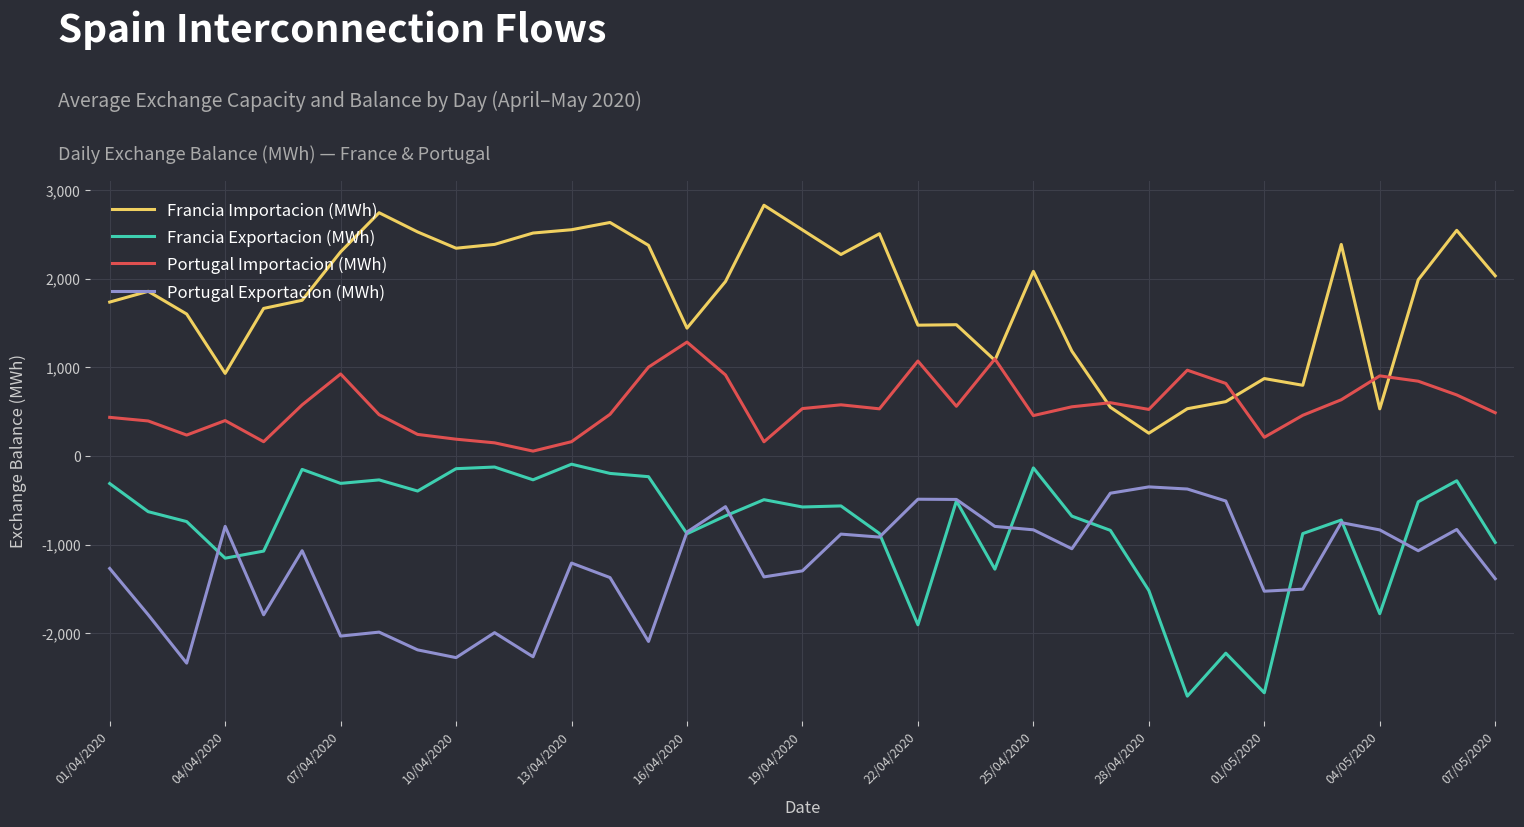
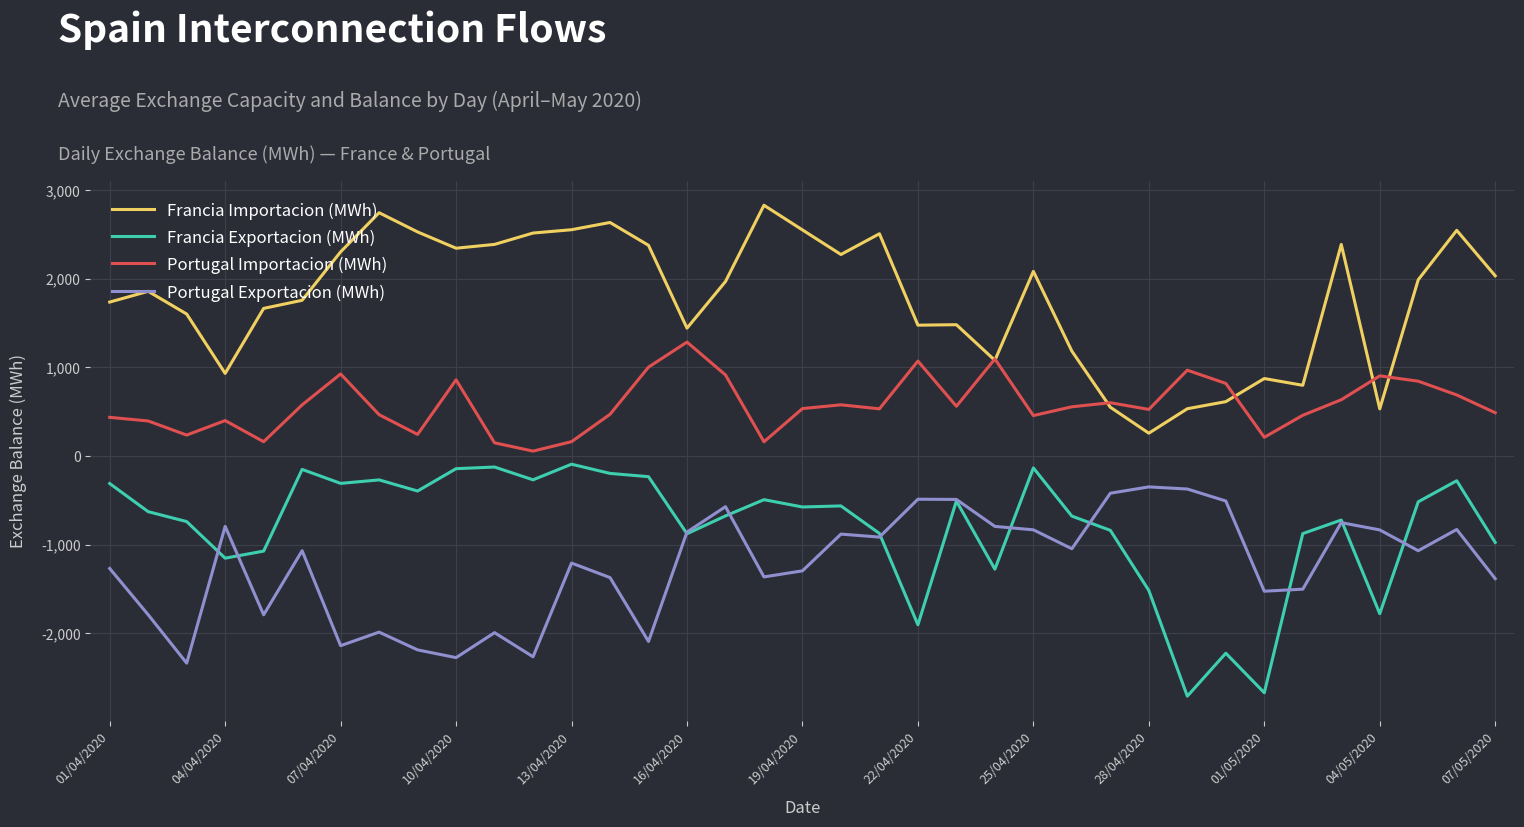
Portugal Exportacion (MWh), 07/04/2020: -2,000 -> -2,100
Portugal Importacion (MWh), 10/04/2020: 200 -> 900
